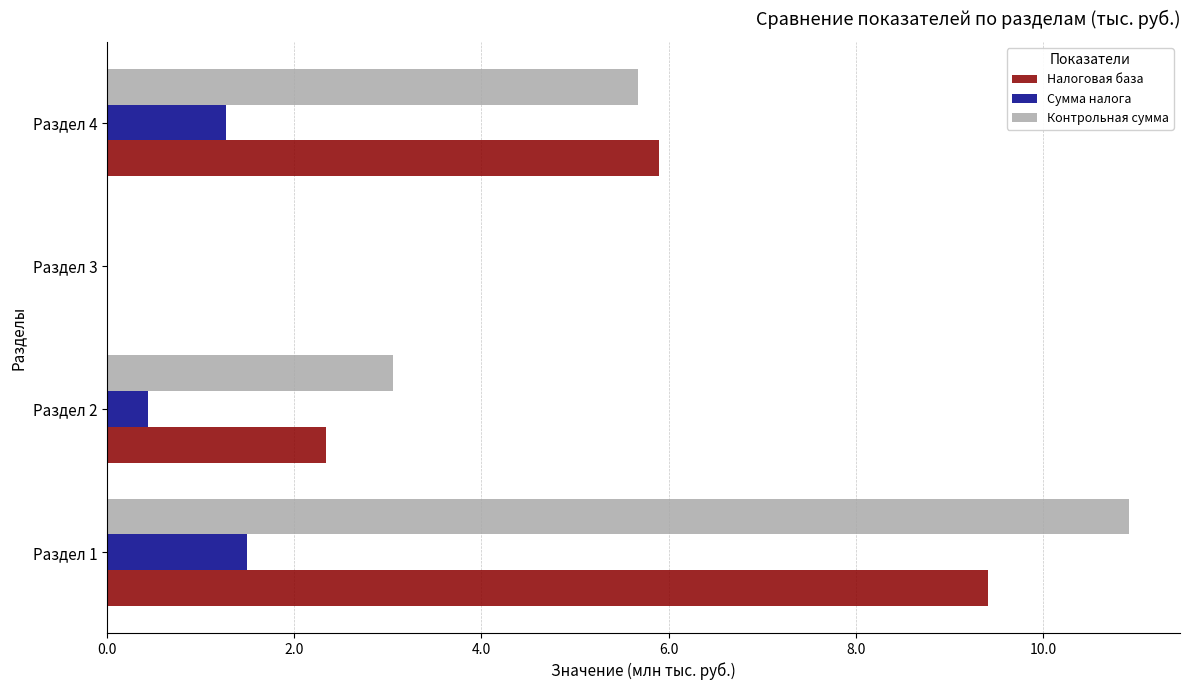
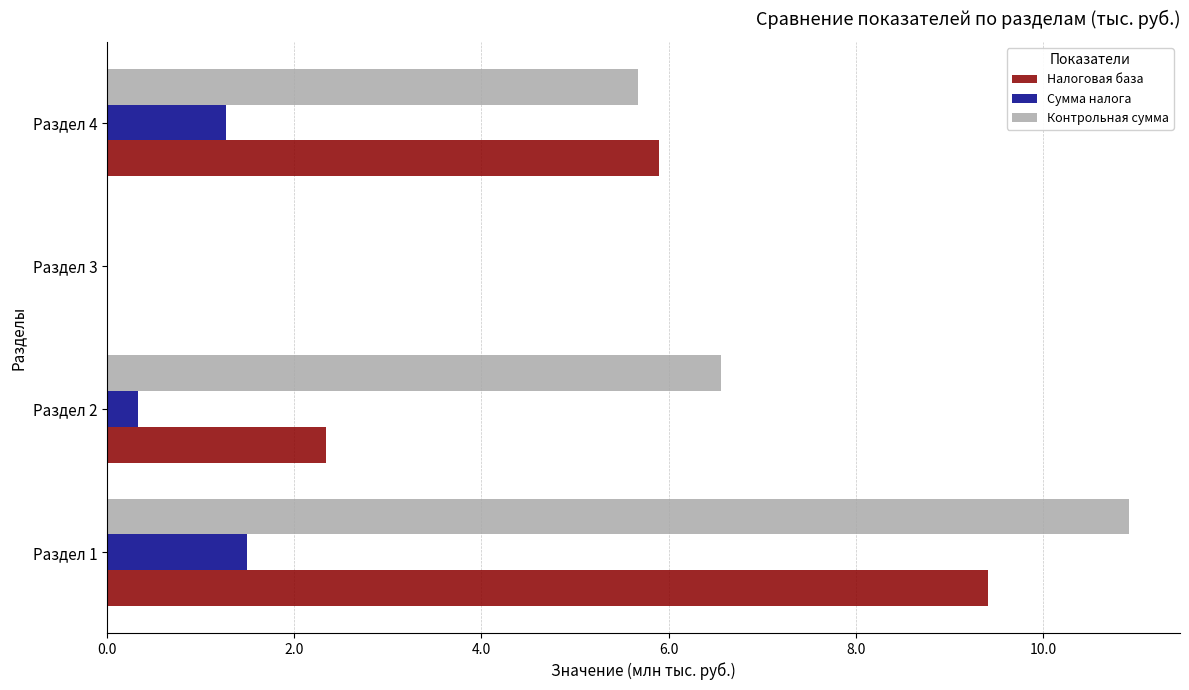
Контрольная сумма, Раздел 2: 3.1 -> 6.6
Сумма налога, Раздел 2: 0.4 -> 0.3
